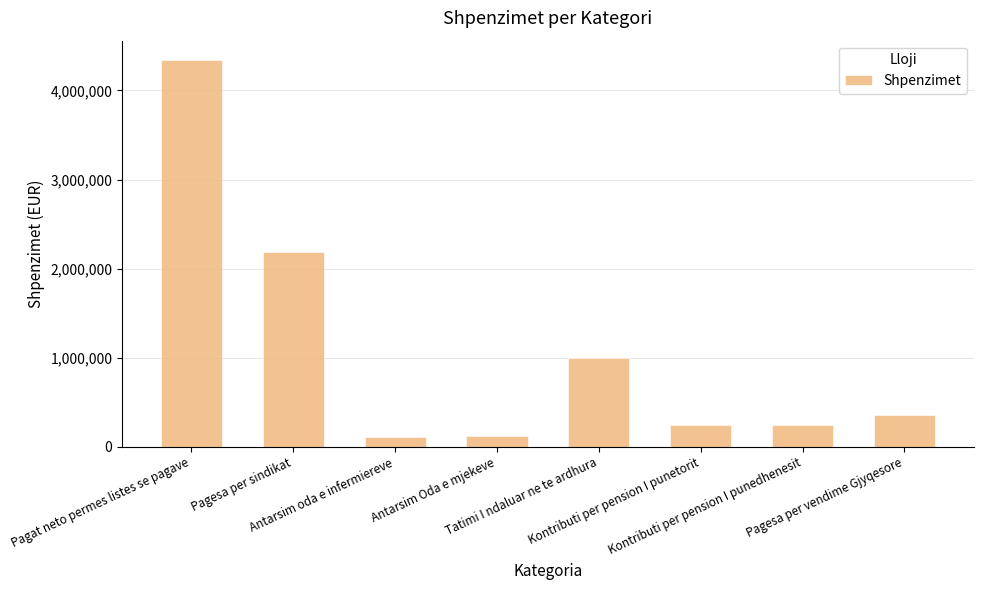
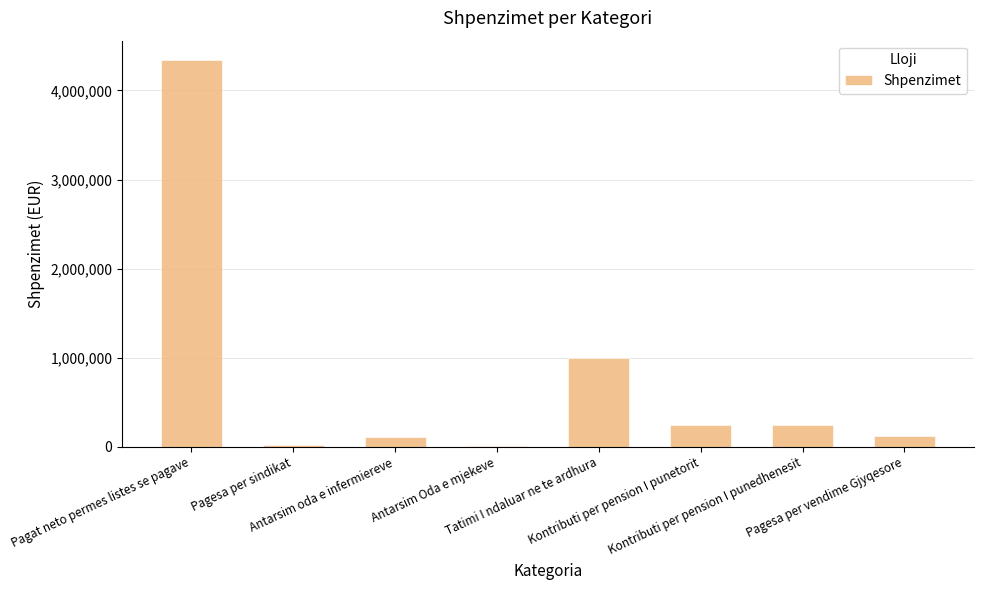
Pagesa per sindikat: 2,200,000 -> 0
Antarsim Oda e mjekeve: 100,000 -> 0
Pagesa per vendime Gjyqesore: 400,000 -> 100,000
